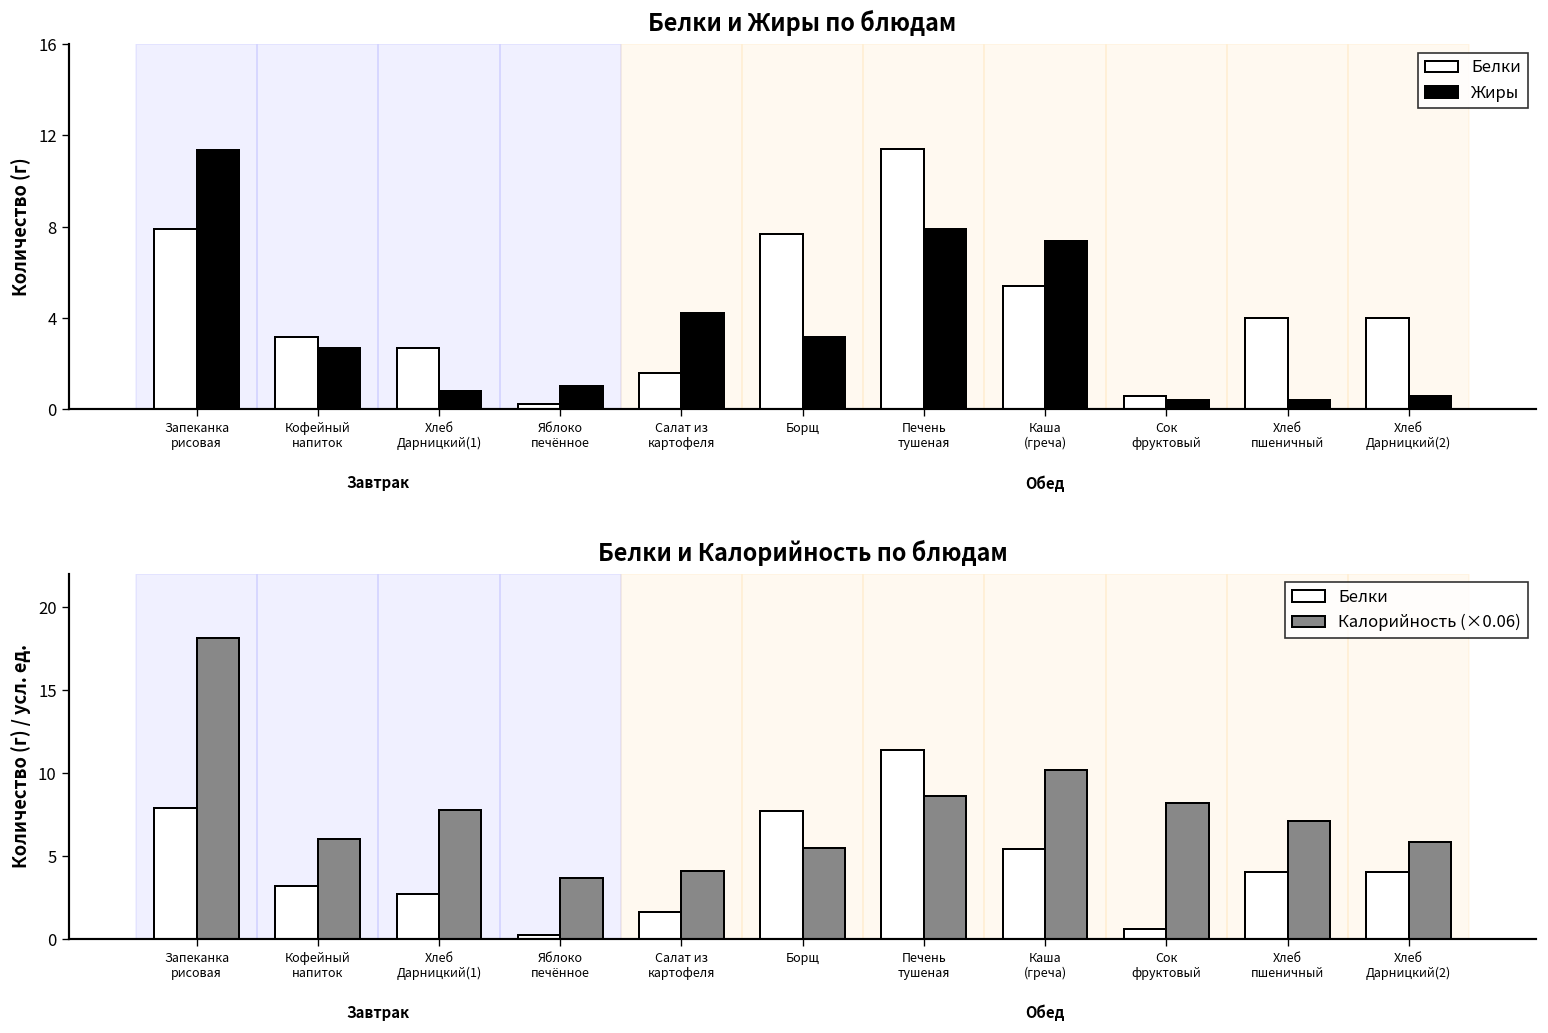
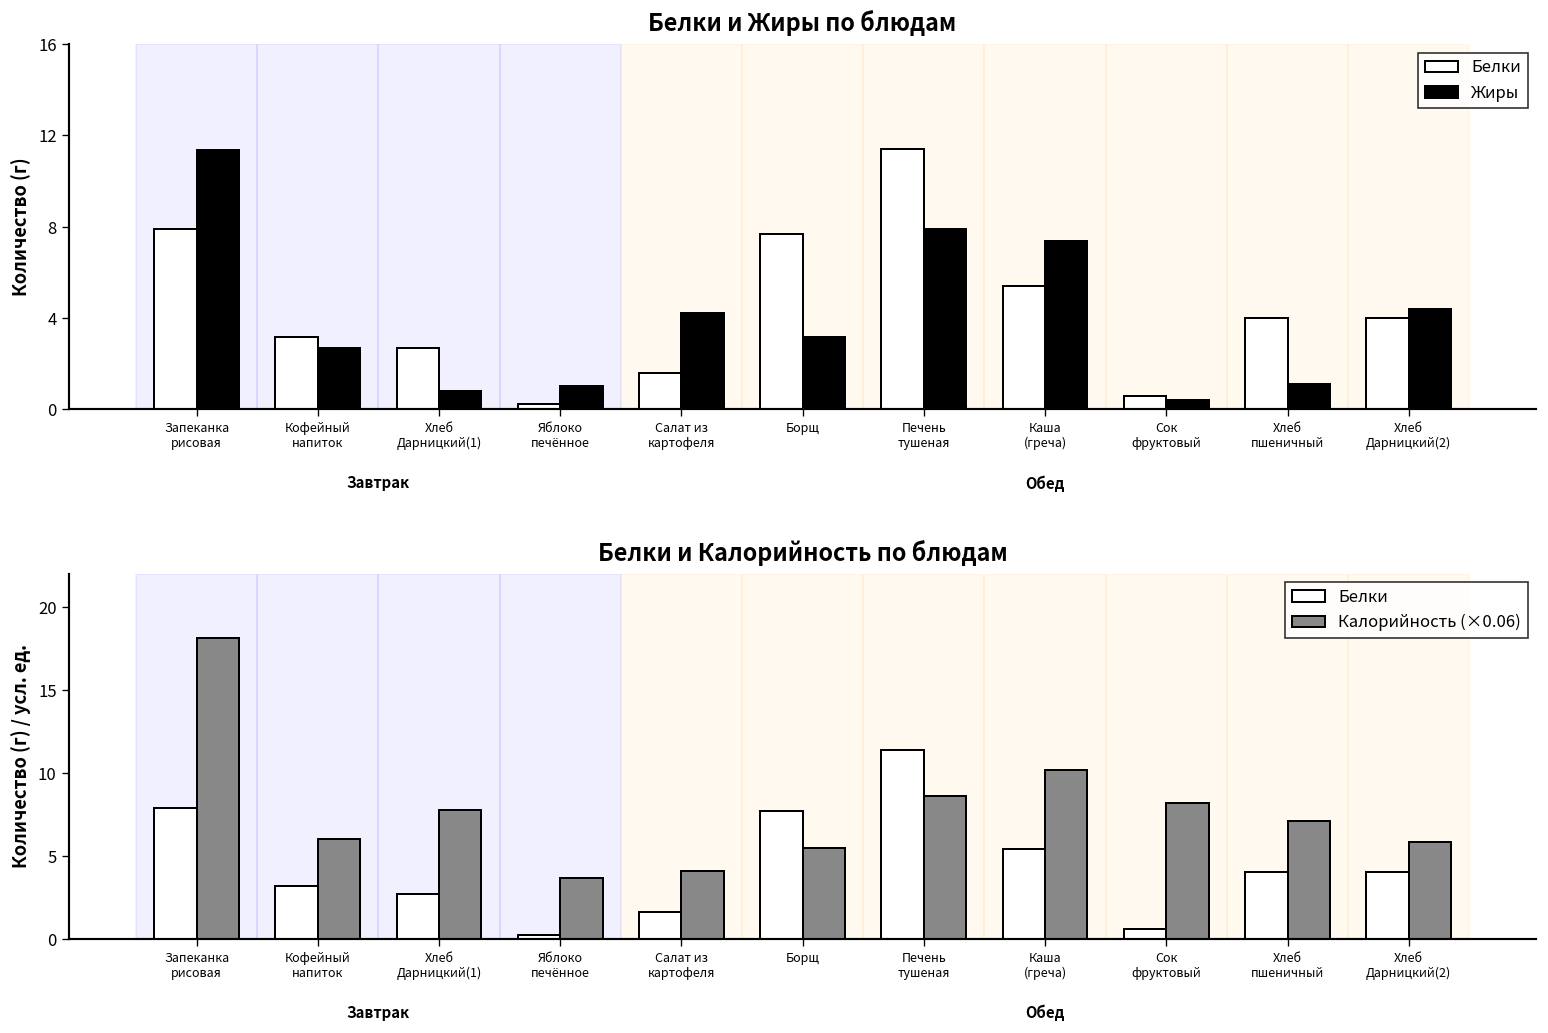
Белки и Жиры по блюдам, Жиры, Хлеб пшеничный: 0.4 -> 1.1
Белки и Жиры по блюдам, Жиры, Хлеб Дарницкий(2): 0.6 -> 4.4
